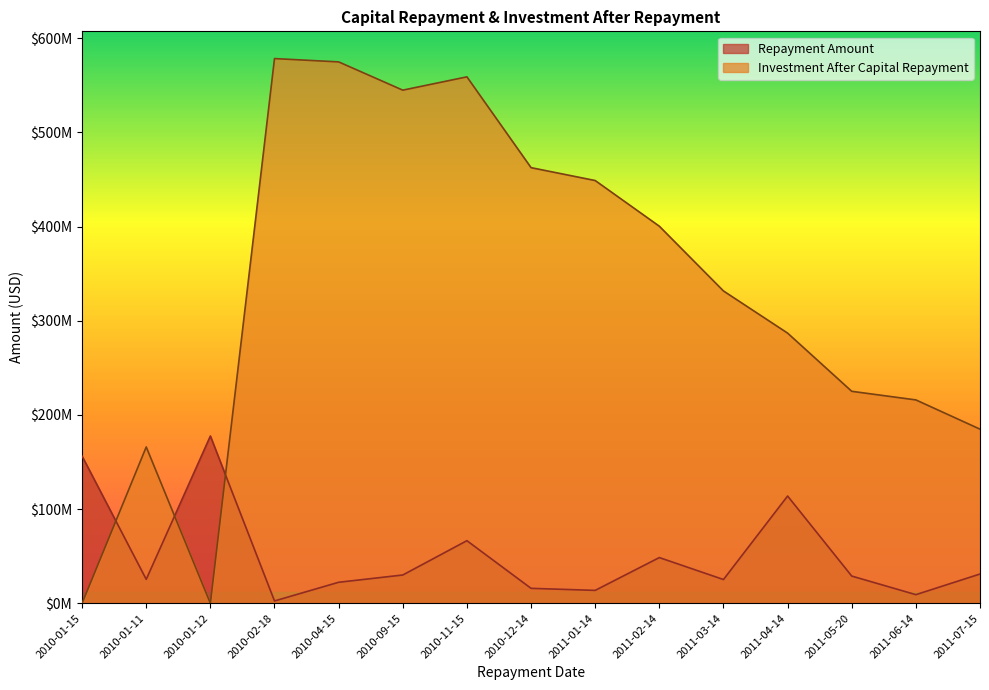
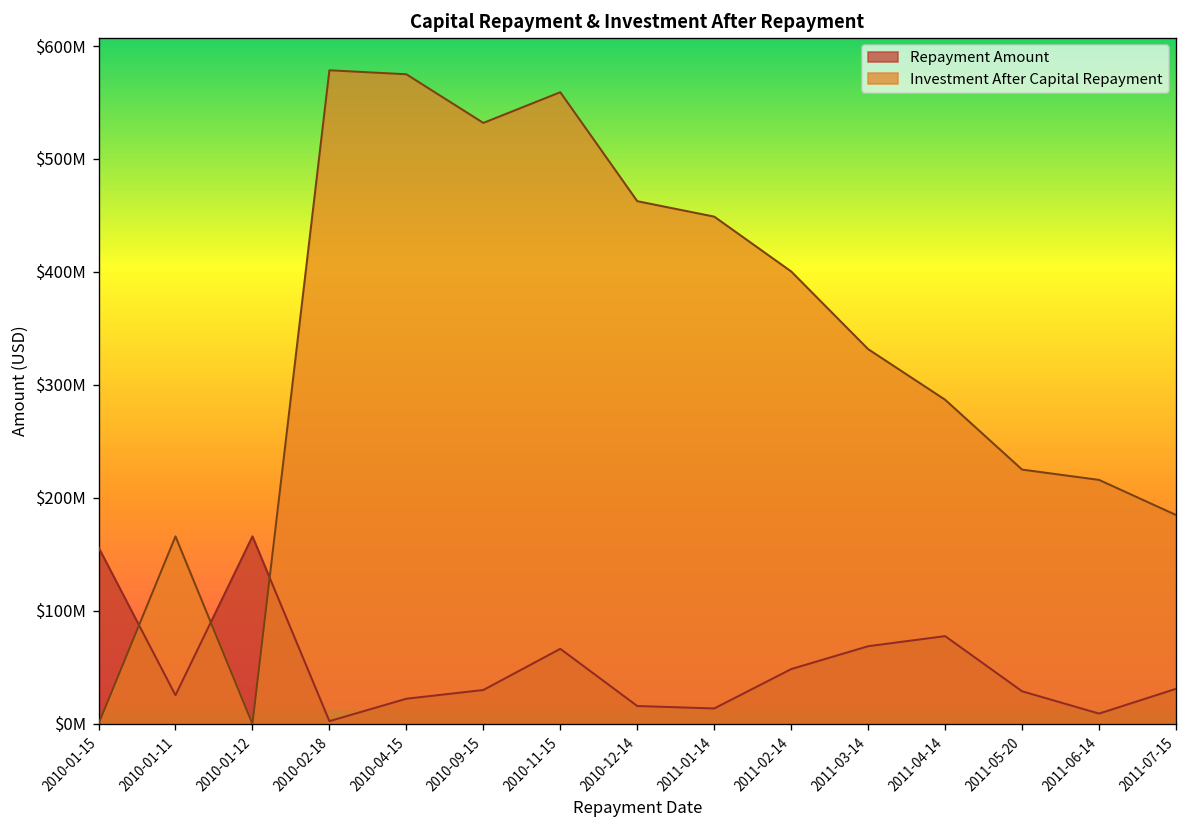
Repayment Amount, 2010-01-12: $180000000 -> $170000000
Investment After Capital Repayment, 2010-09-15: $540000000 -> $530000000
Repayment Amount, 2011-03-14: $30000000 -> $70000000
Repayment Amount, 2011-04-14: $110000000 -> $80000000
